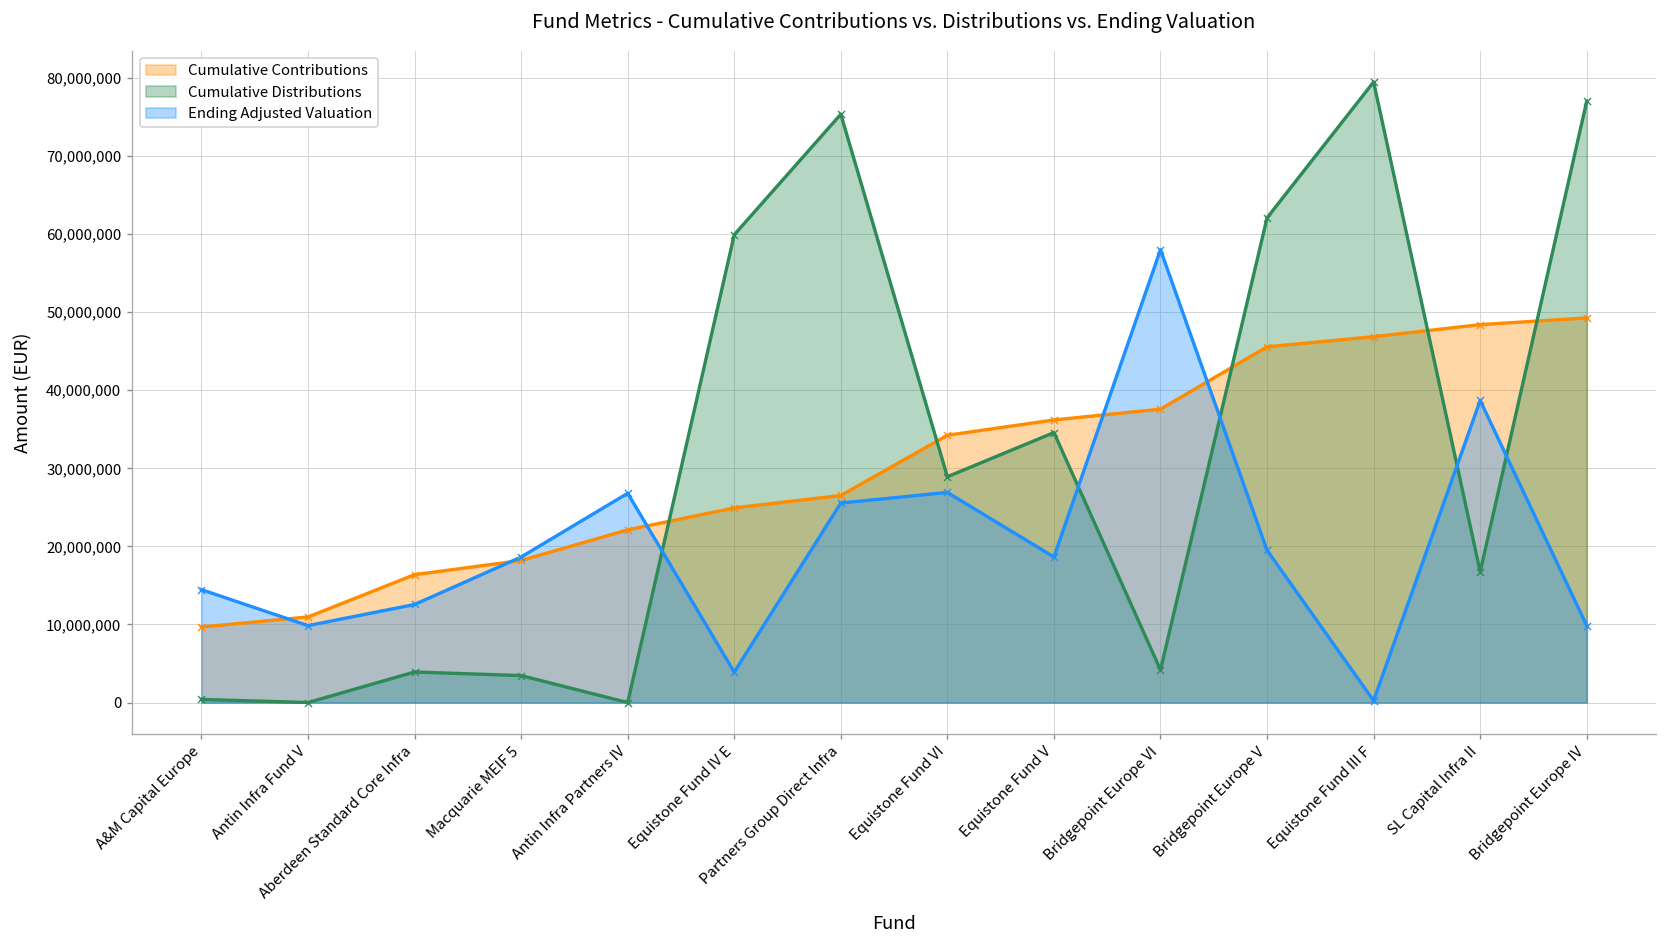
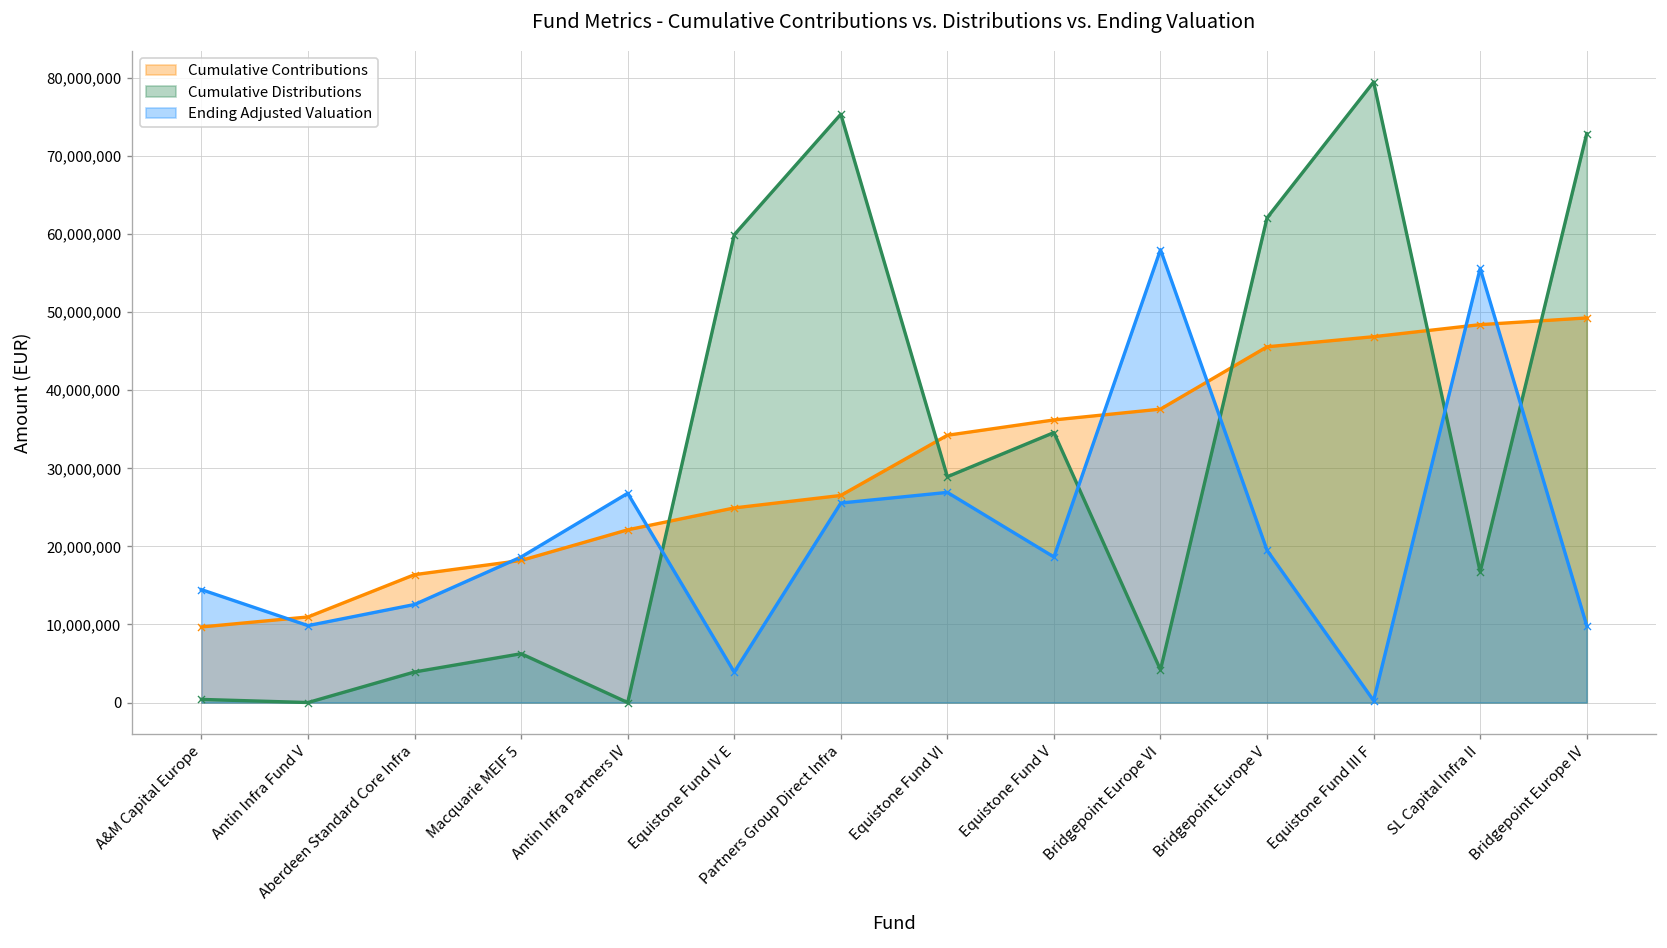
Cumulative Distributions, Macquarie MEIF 5: 3,000,000 -> 6,000,000
Ending Adjusted Valuation, SL Capital Infra II: 39,000,000 -> 56,000,000
Cumulative Distributions, Bridgepoint Europe IV: 77,000,000 -> 73,000,000
